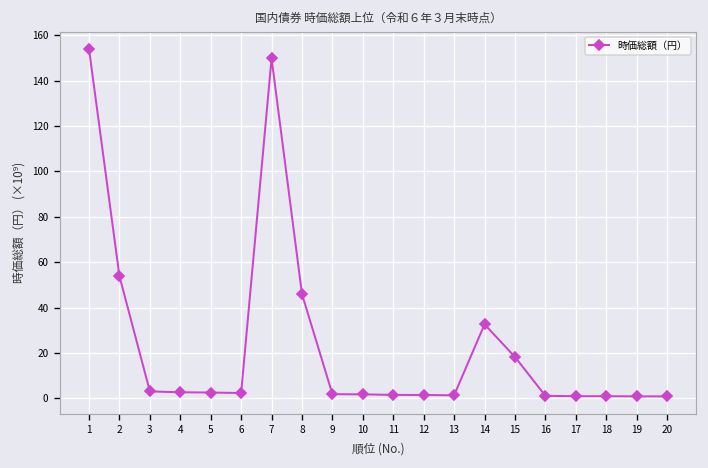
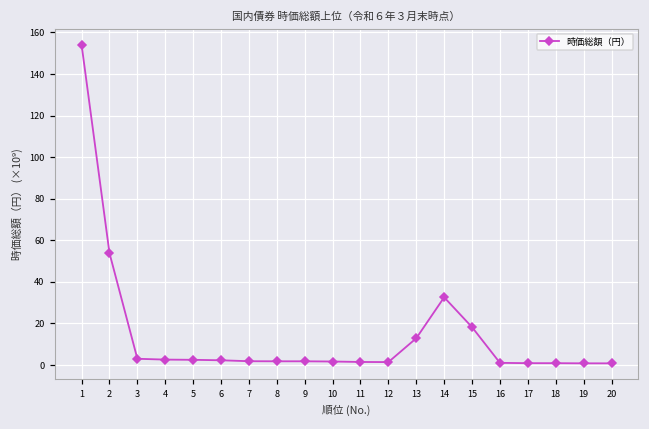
7: 150 -> 2
8: 46 -> 2
13: 1 -> 13
